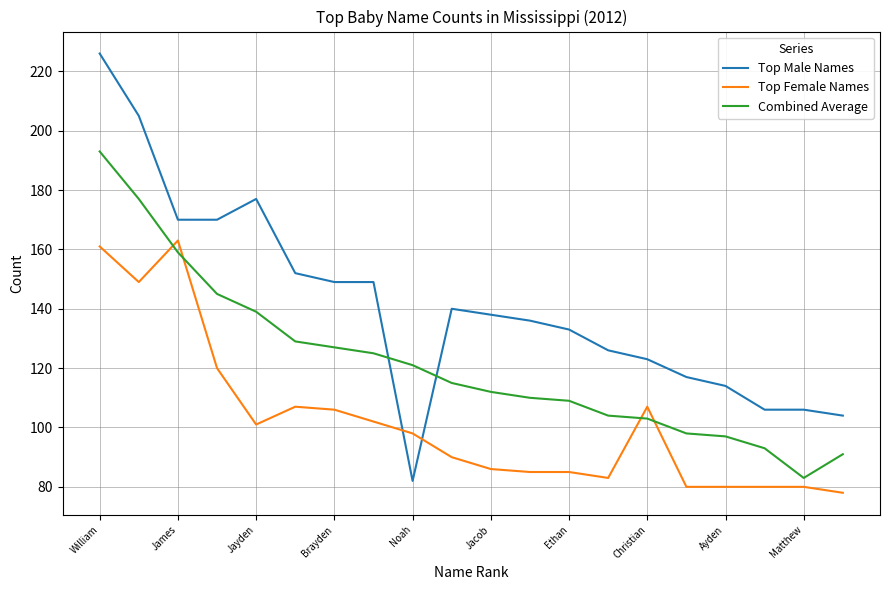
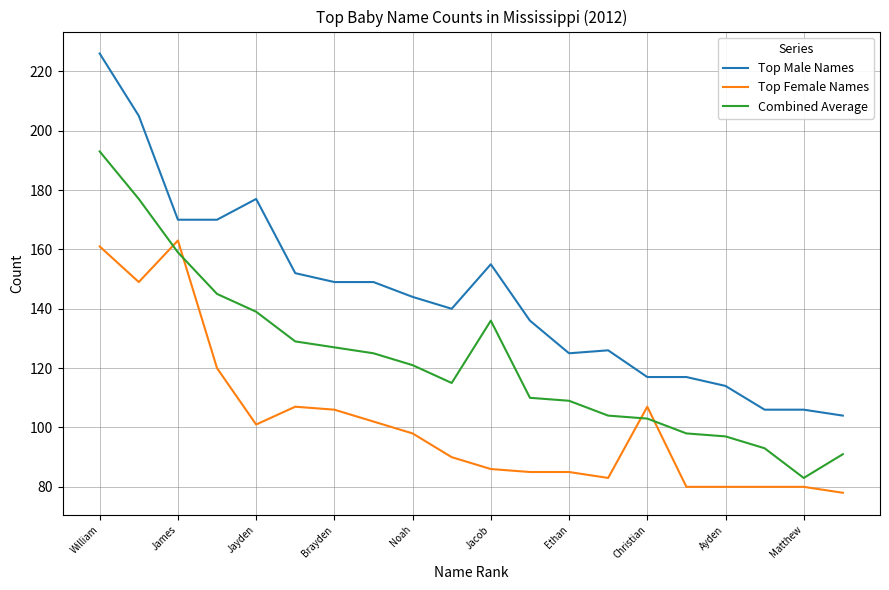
Top Male Names, Noah: 82 -> 144
Top Male Names, Jacob: 138 -> 155
Combined Average, Jacob: 112 -> 136
Top Male Names, Ethan: 133 -> 125
Top Male Names, Christian: 123 -> 117
